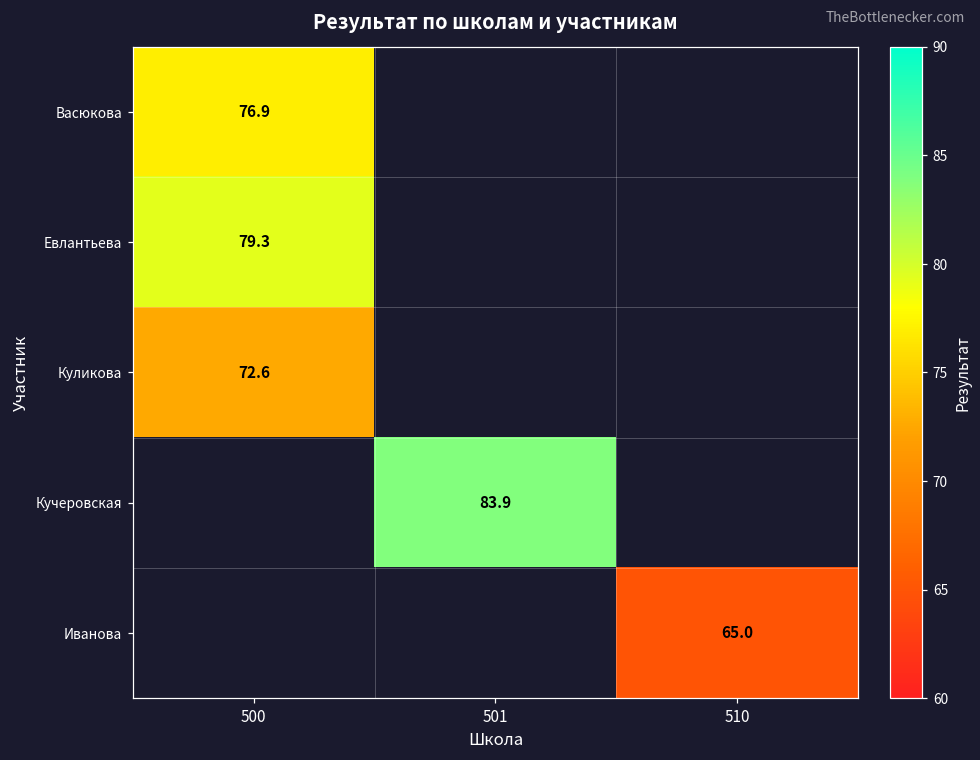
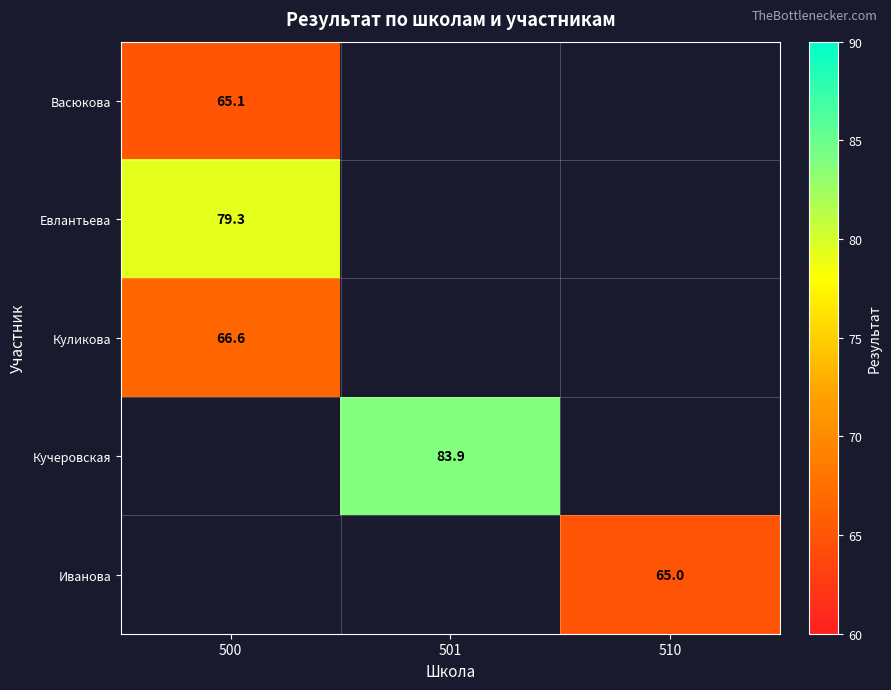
Васюкова, 500: 76.9 -> 65.1
Куликова, 500: 72.6 -> 66.6
